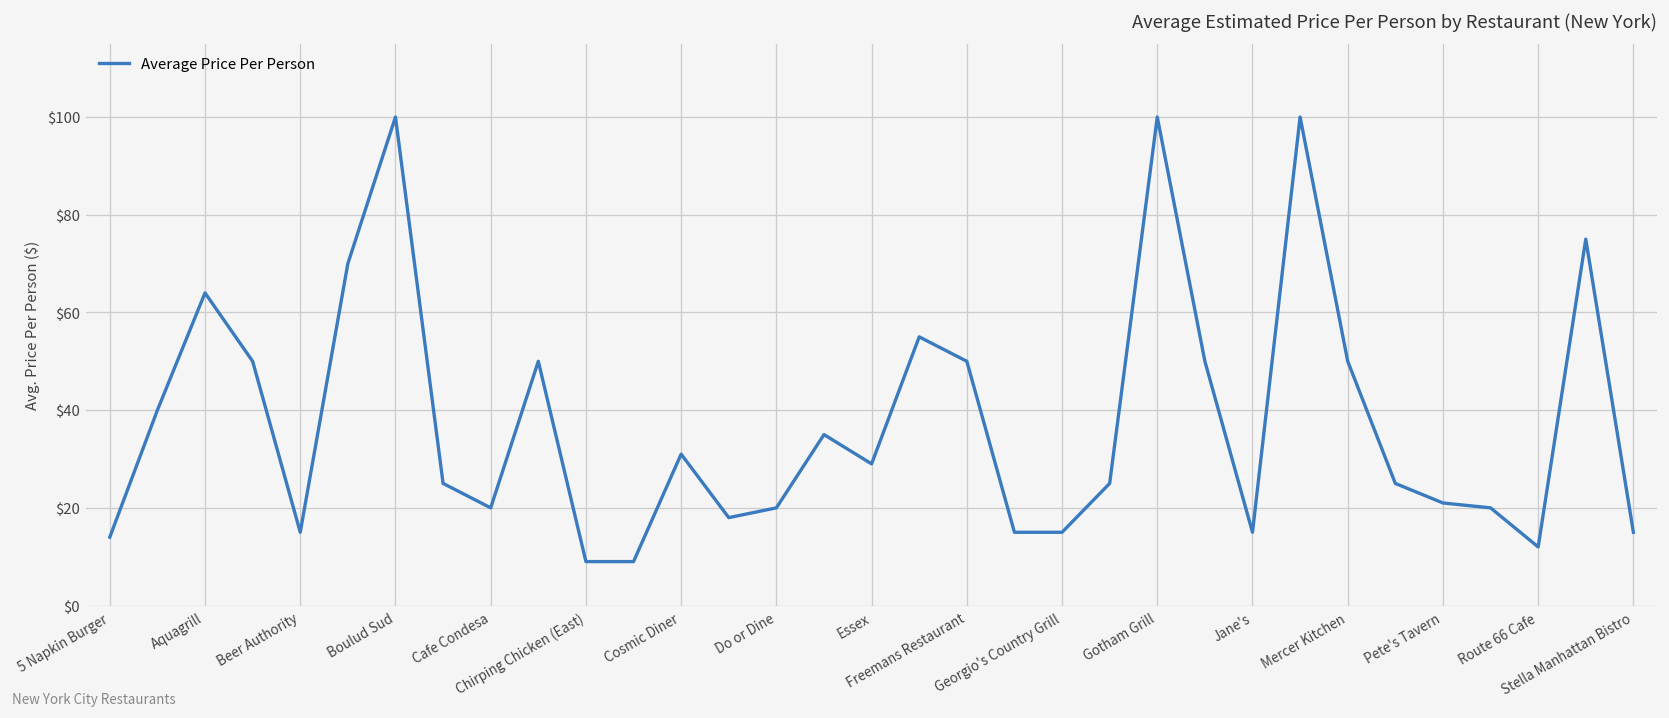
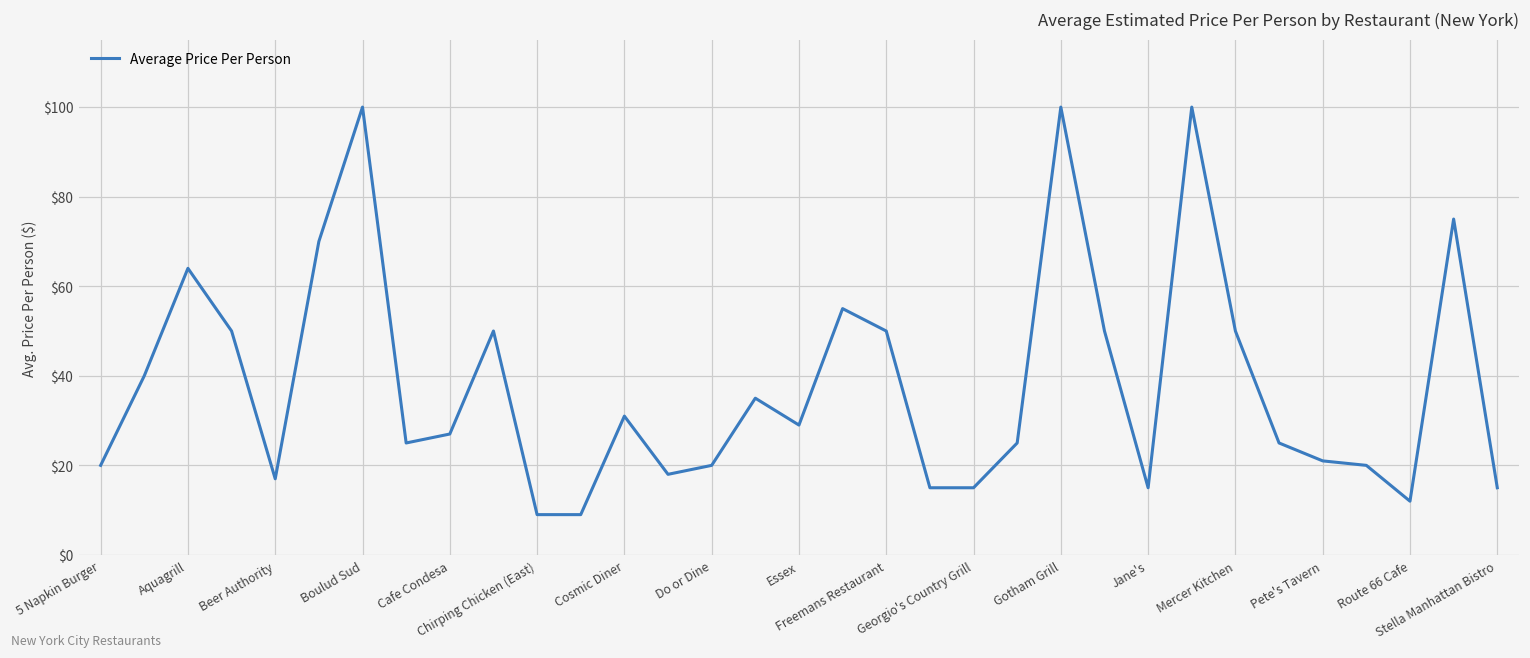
5 Napkin Burger: $14 -> $20
Beer Authority: $15 -> $17
Cafe Condesa: $20 -> $27
